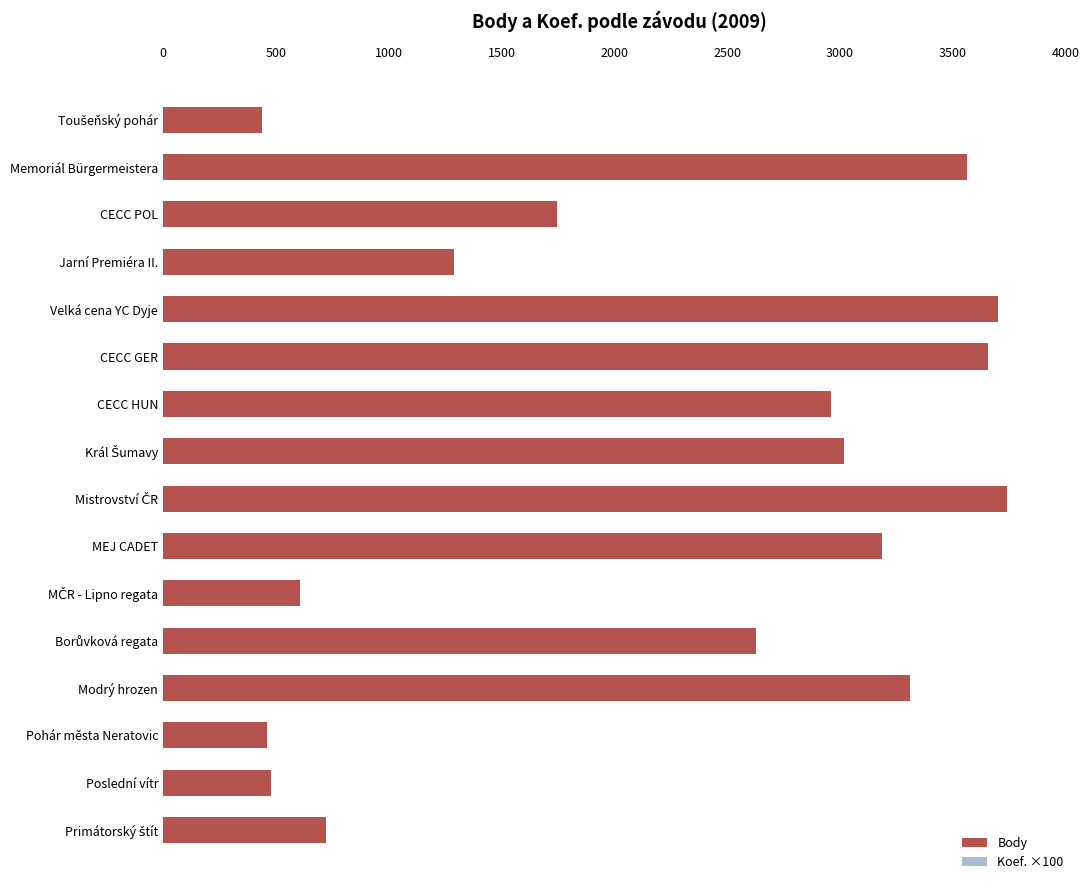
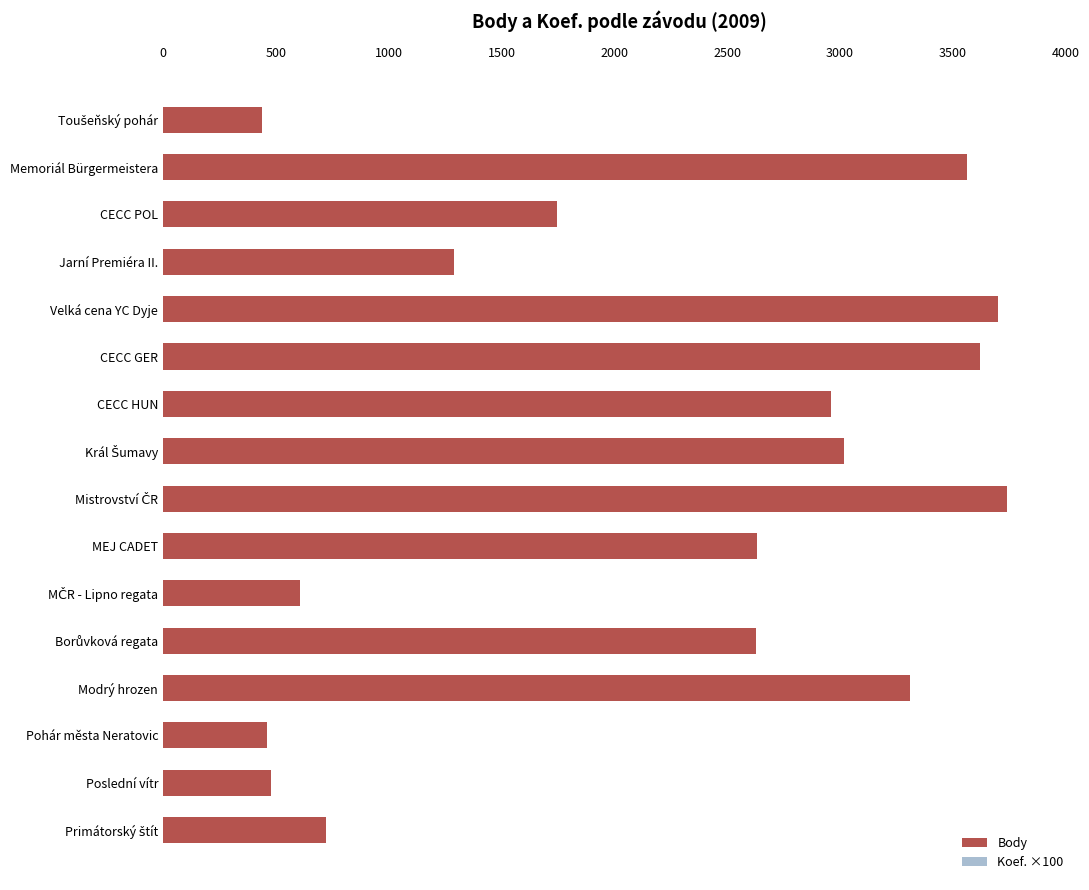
Body, CECC GER: 3660 -> 3620
Body, MEJ CADET: 3190 -> 2630
